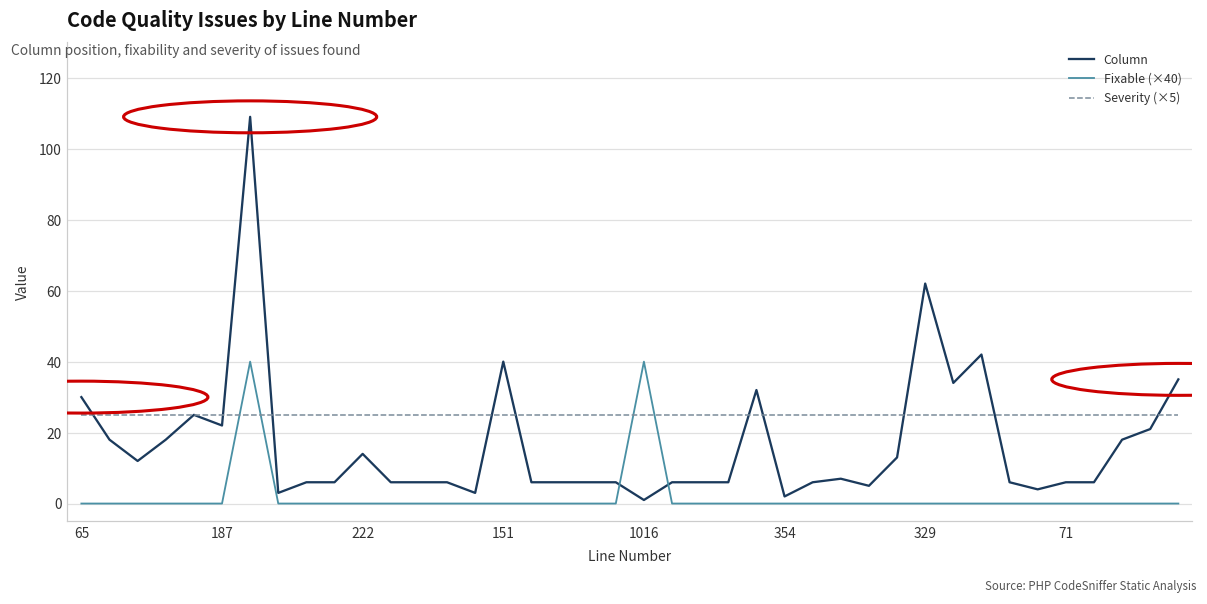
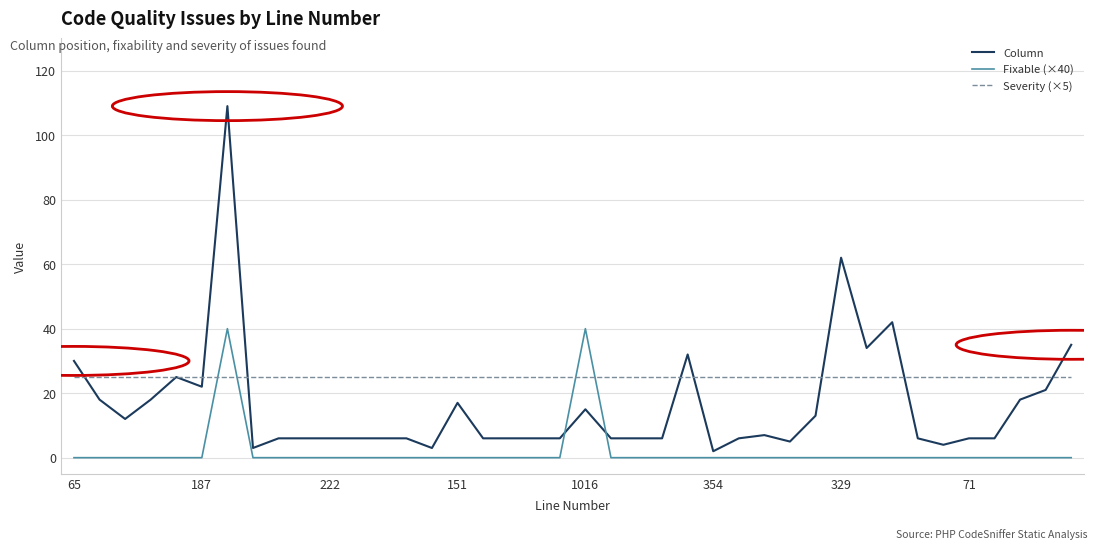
Column, 222: 14 -> 6
Column, 151: 40 -> 17
Column, 1016: 1 -> 15
